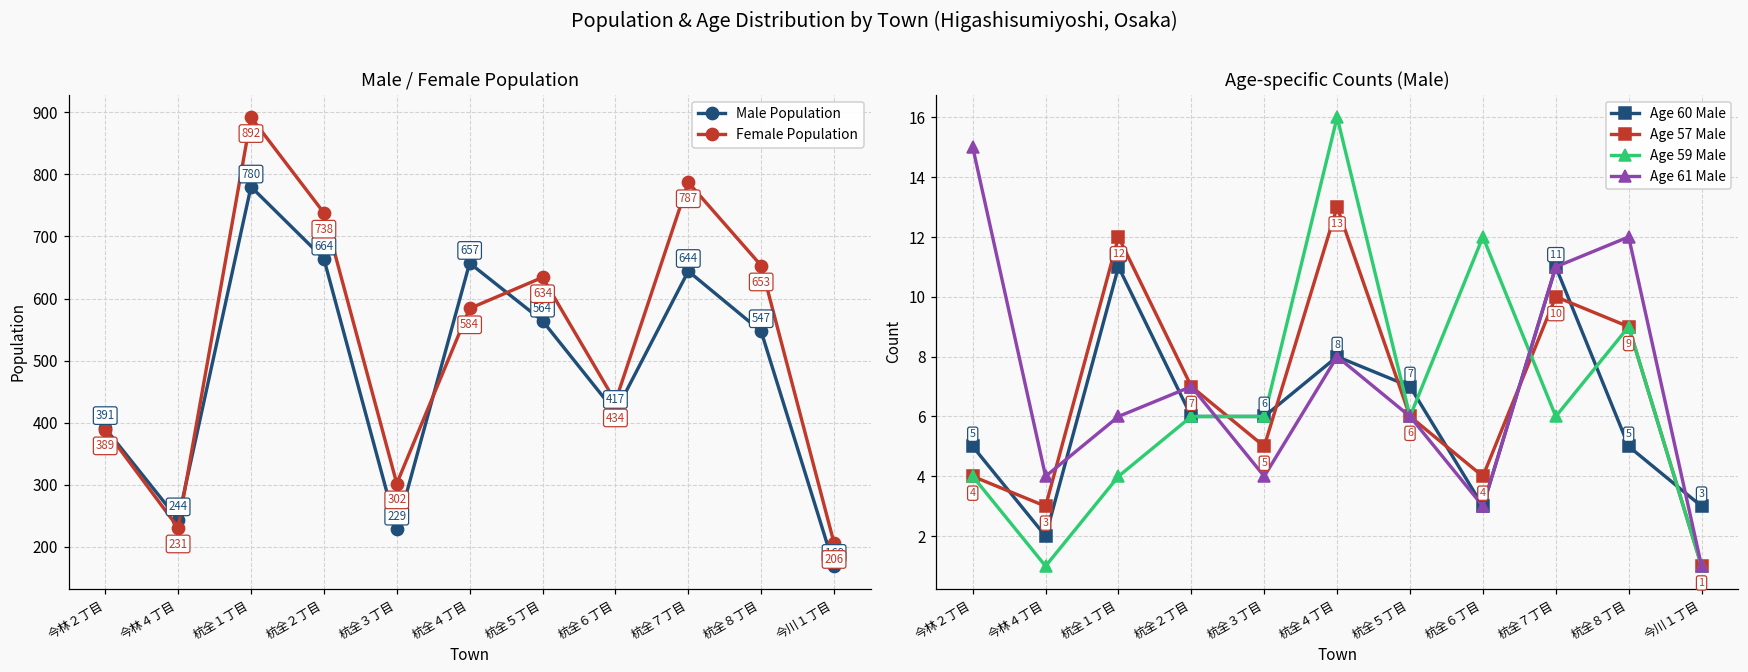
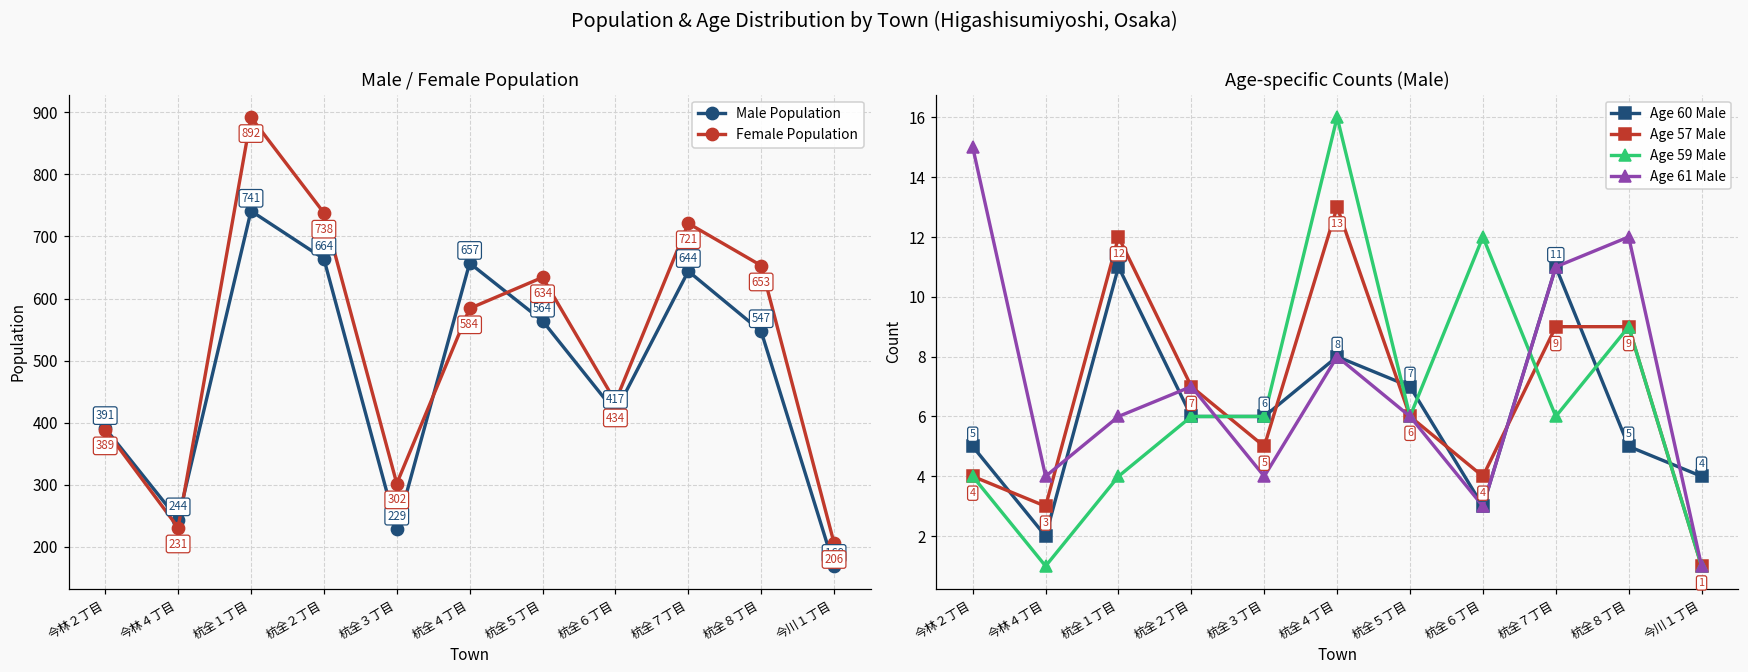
Male / Female Population, Male Population, 杭全１丁目: 780 -> 741
Male / Female Population, Female Population, 杭全７丁目: 787 -> 721
Age-specific Counts (Male), Age 57 Male, 杭全７丁目: 10 -> 9
Age-specific Counts (Male), Age 60 Male, 今川１丁目: 3 -> 4
